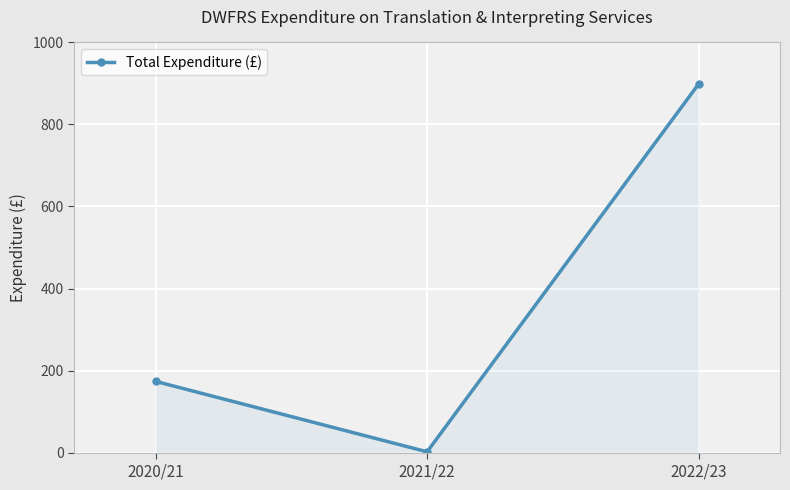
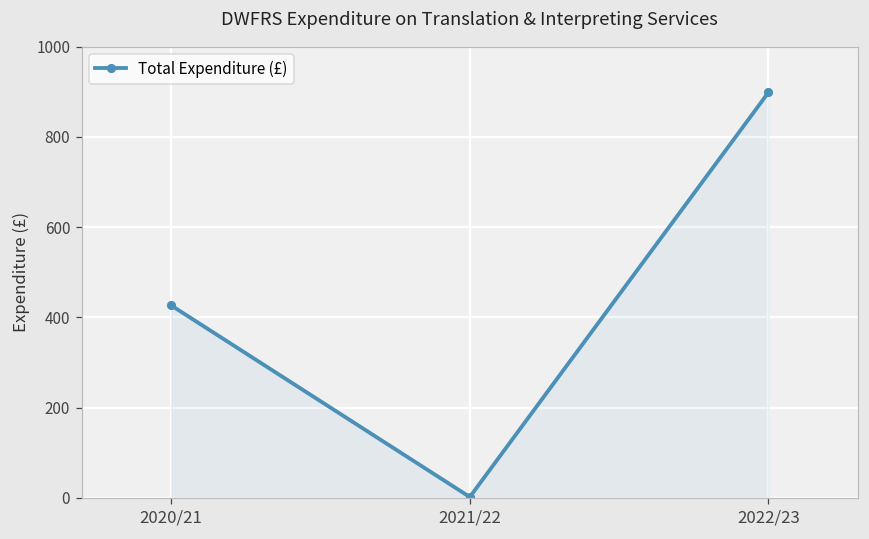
2020/21: 170 -> 430
